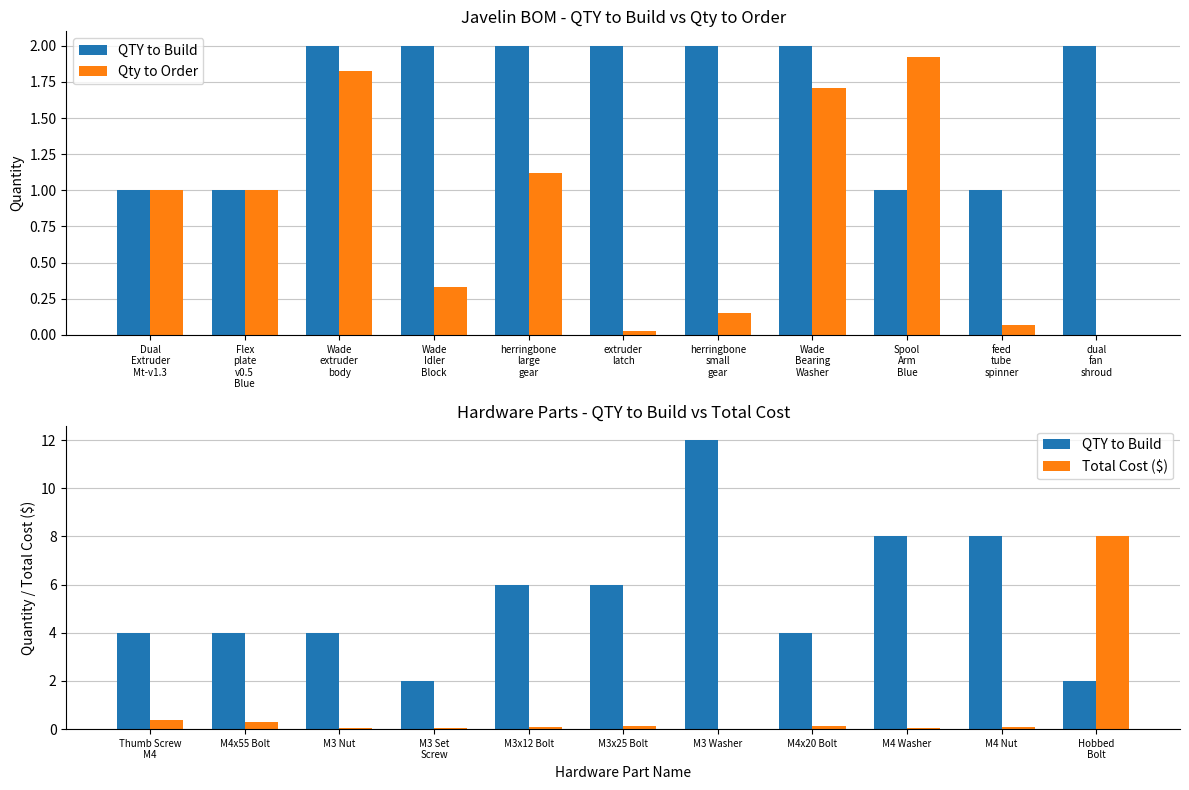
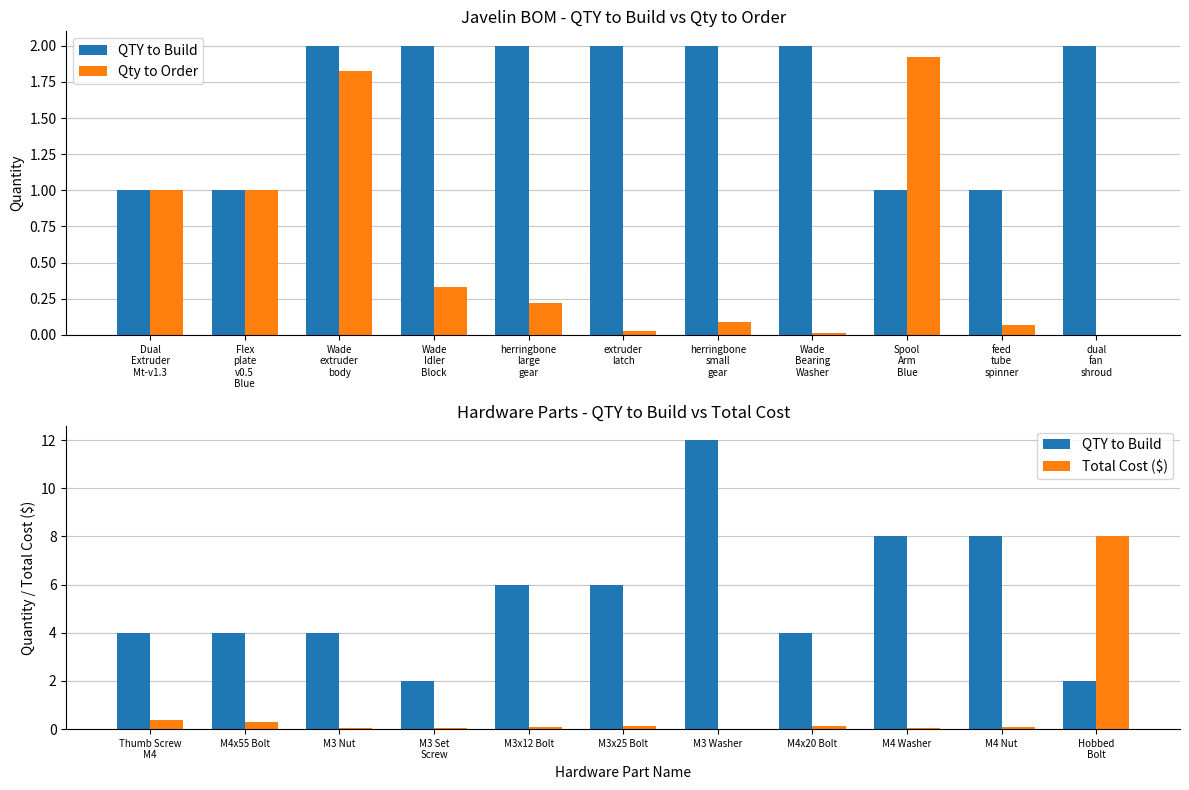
Javelin BOM - QTY to Build vs Qty to Order, Qty to Order, herringbone large gear: 1.12 -> 0.22
Javelin BOM - QTY to Build vs Qty to Order, Qty to Order, herringbone small gear: 0.15 -> 0.09
Javelin BOM - QTY to Build vs Qty to Order, Qty to Order, Wade Bearing Washer: 1.71 -> 0.01
